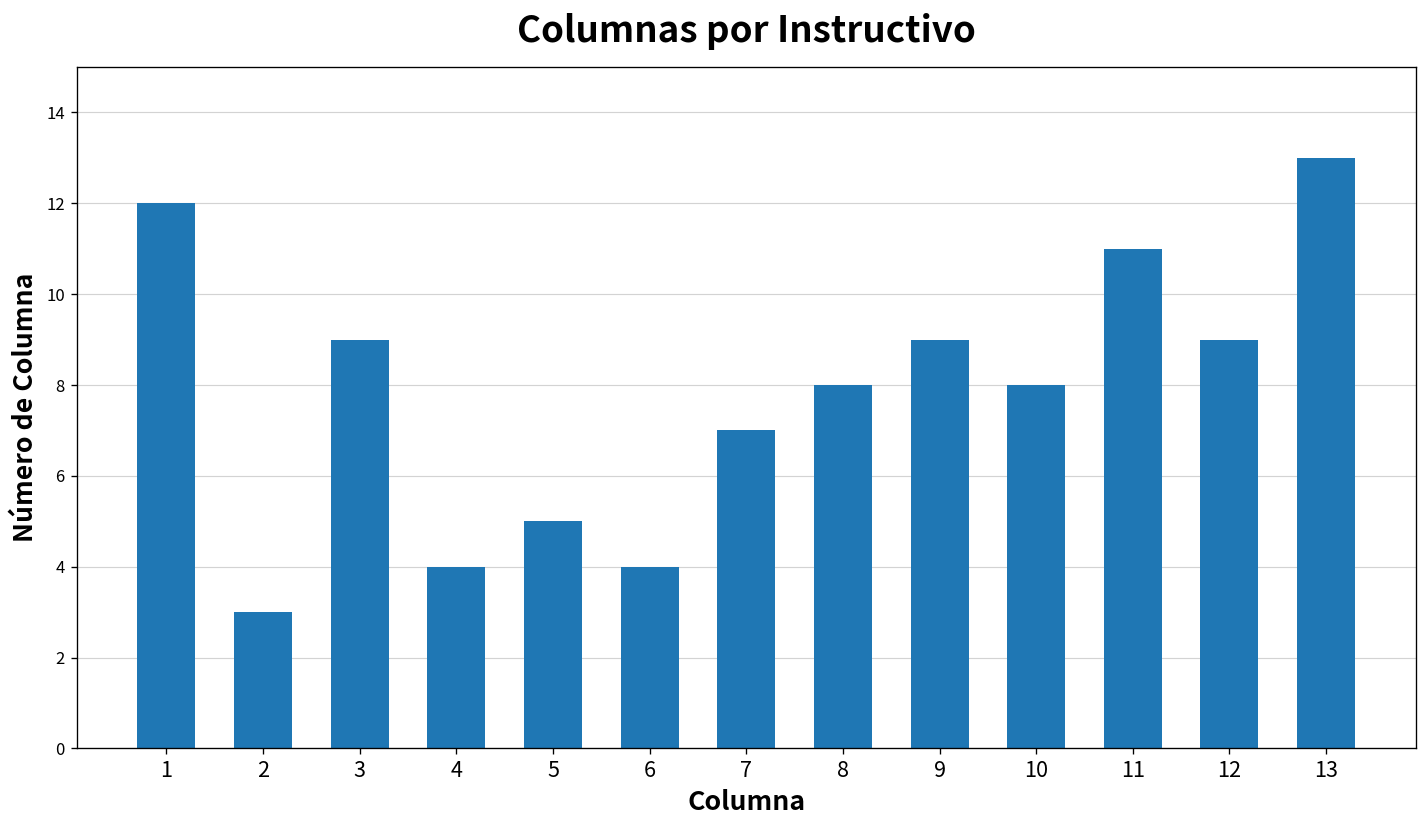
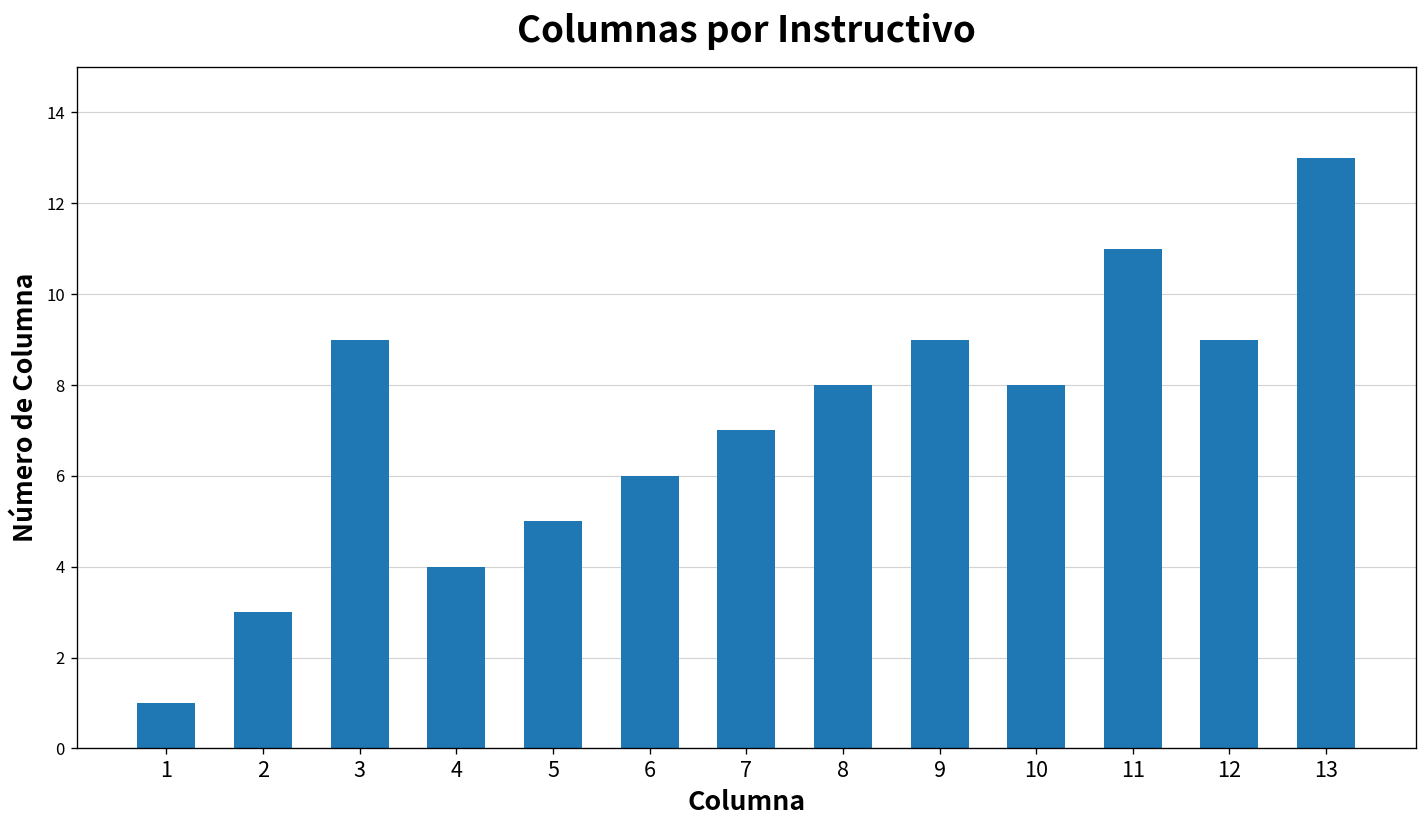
1: 12 -> 1
6: 4 -> 6
